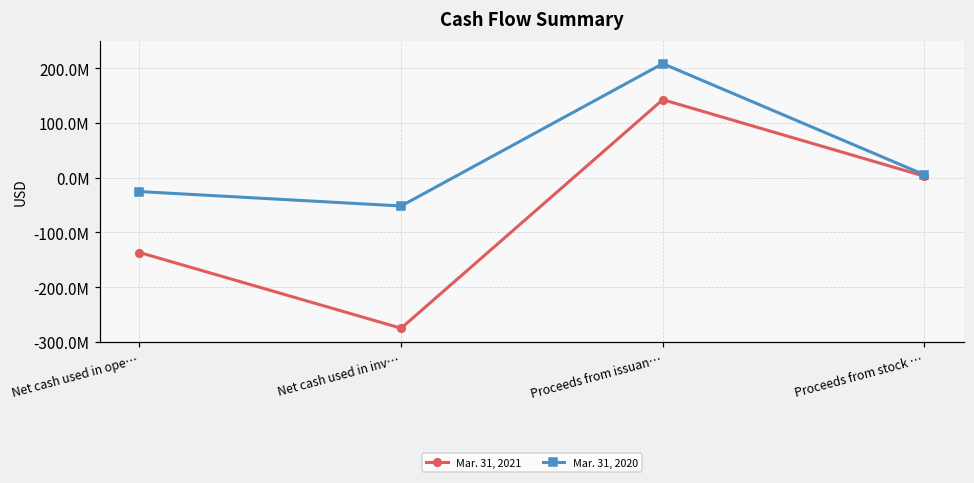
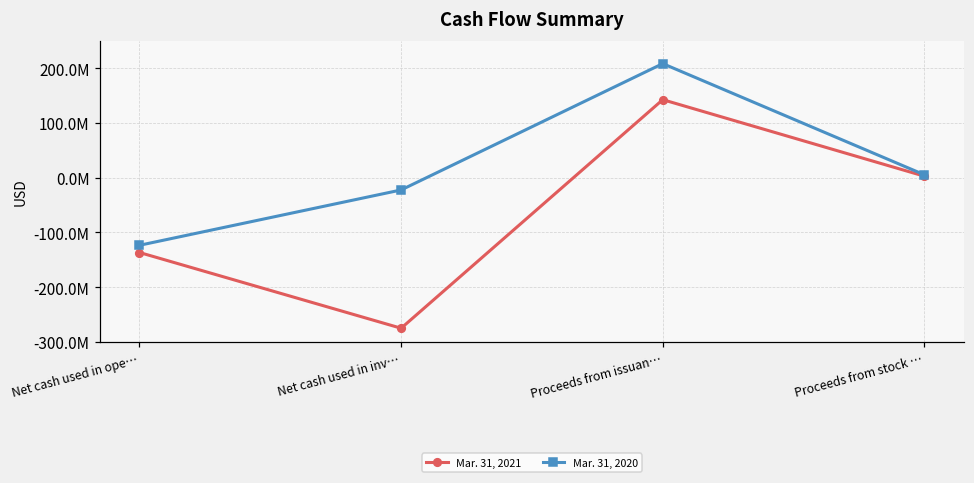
Mar. 31, 2020, Net cash used in ope…: -30000000 -> -120000000
Mar. 31, 2020, Net cash used in inv…: -50000000 -> -20000000
